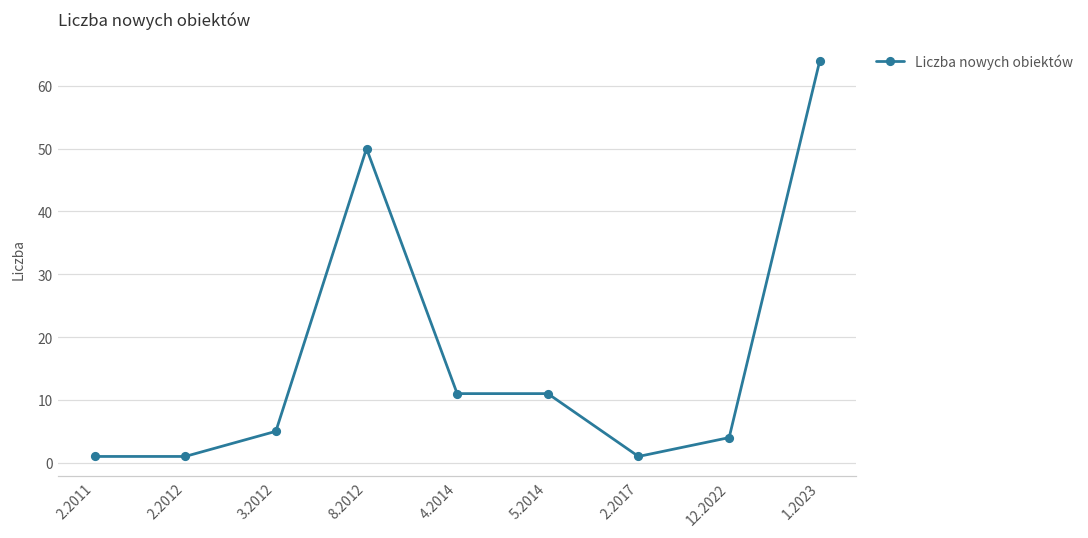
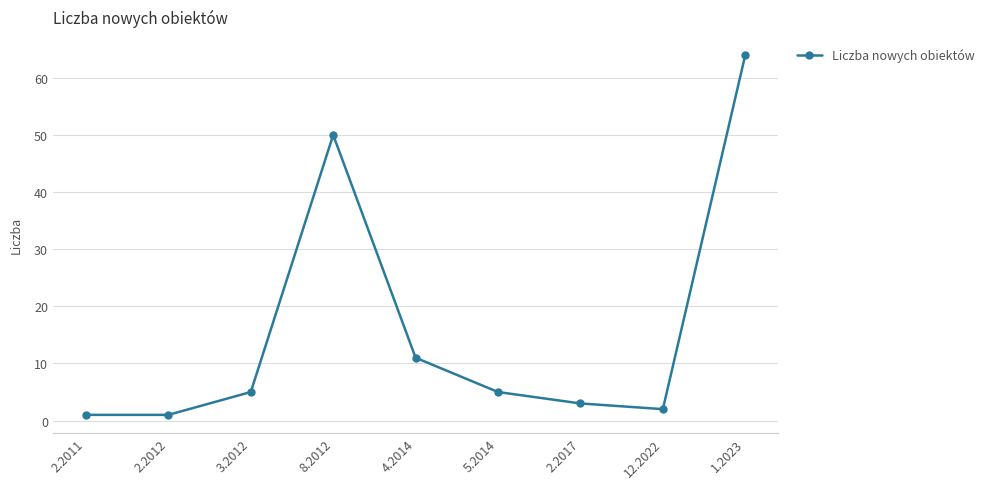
5.2014: 11 -> 5
2.2017: 1 -> 3
12.2022: 4 -> 2
